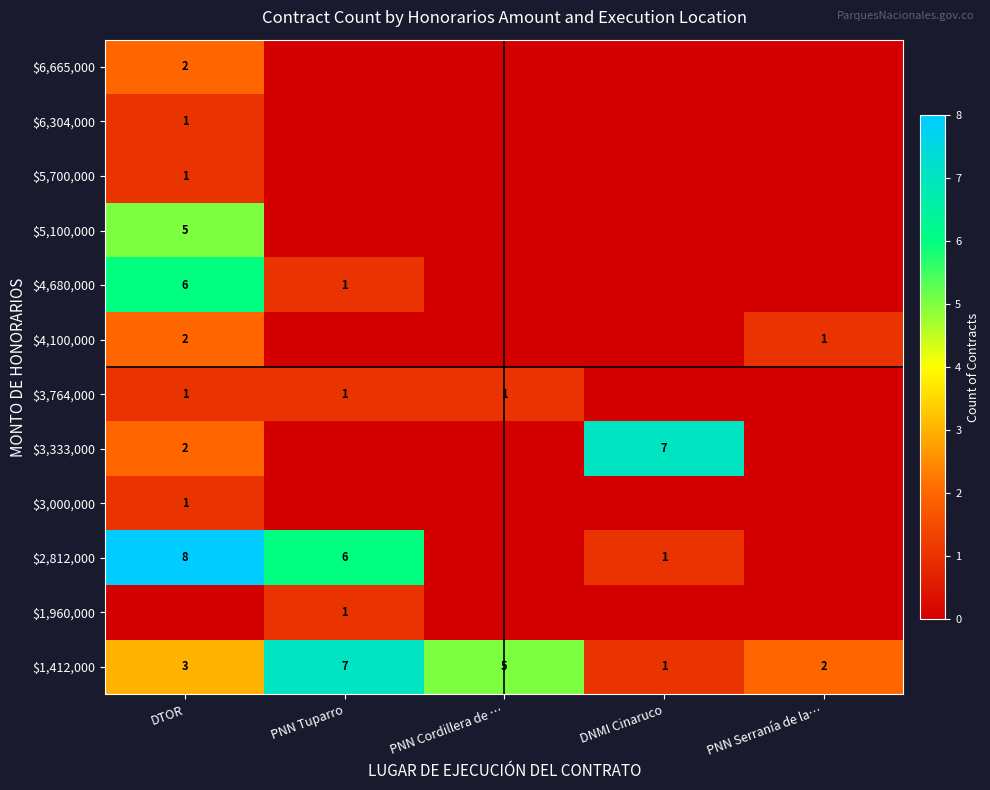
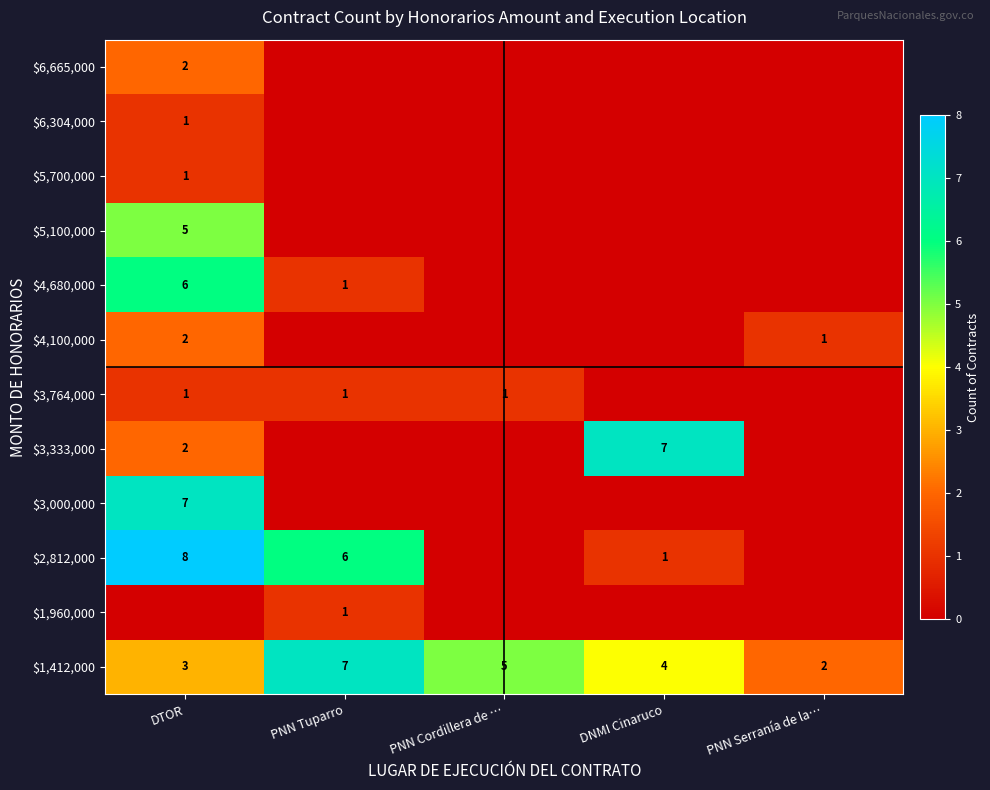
$3,000,000, DTOR: 1 -> 7
$1,412,000, DNMI Cinaruco: 1 -> 4
